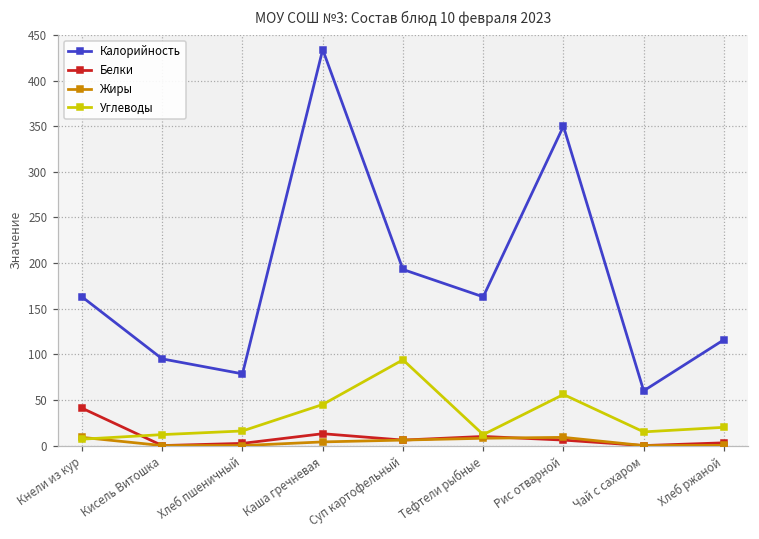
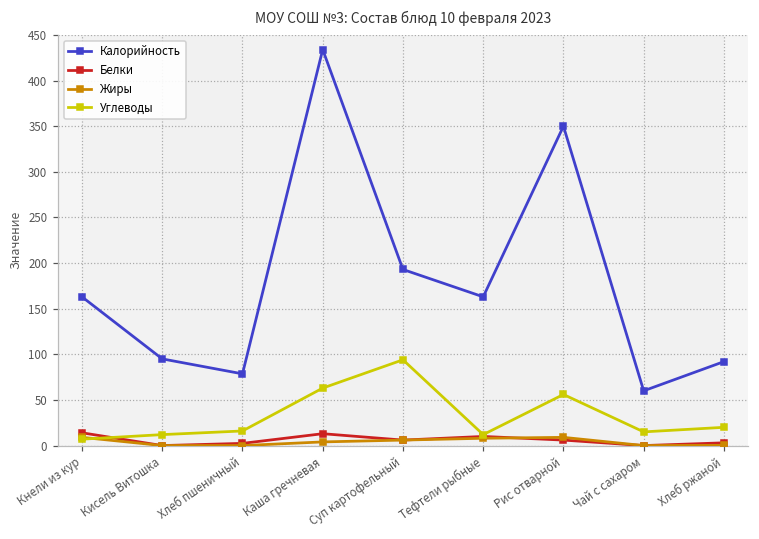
Белки, Кнели из кур: 40 -> 10
Углеводы, Каша гречневая: 50 -> 60
Калорийность, Хлеб ржаной: 120 -> 90
